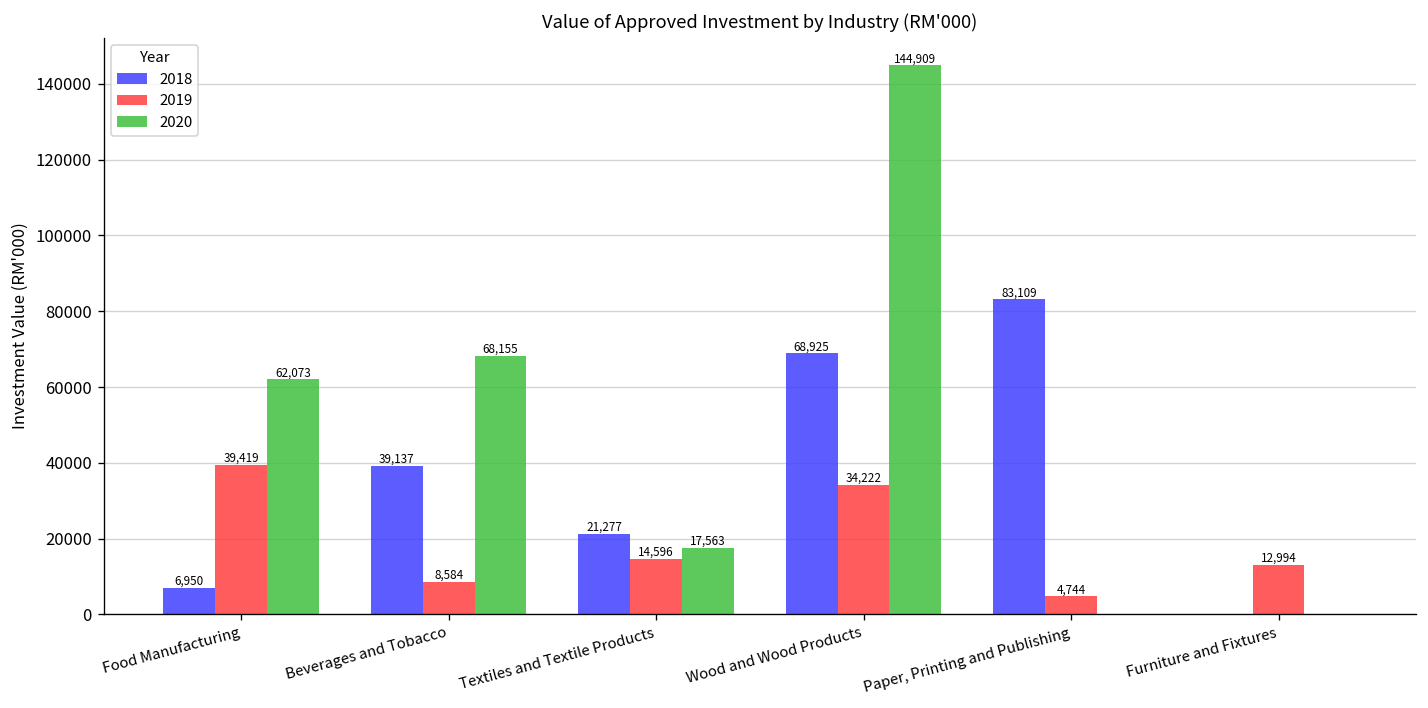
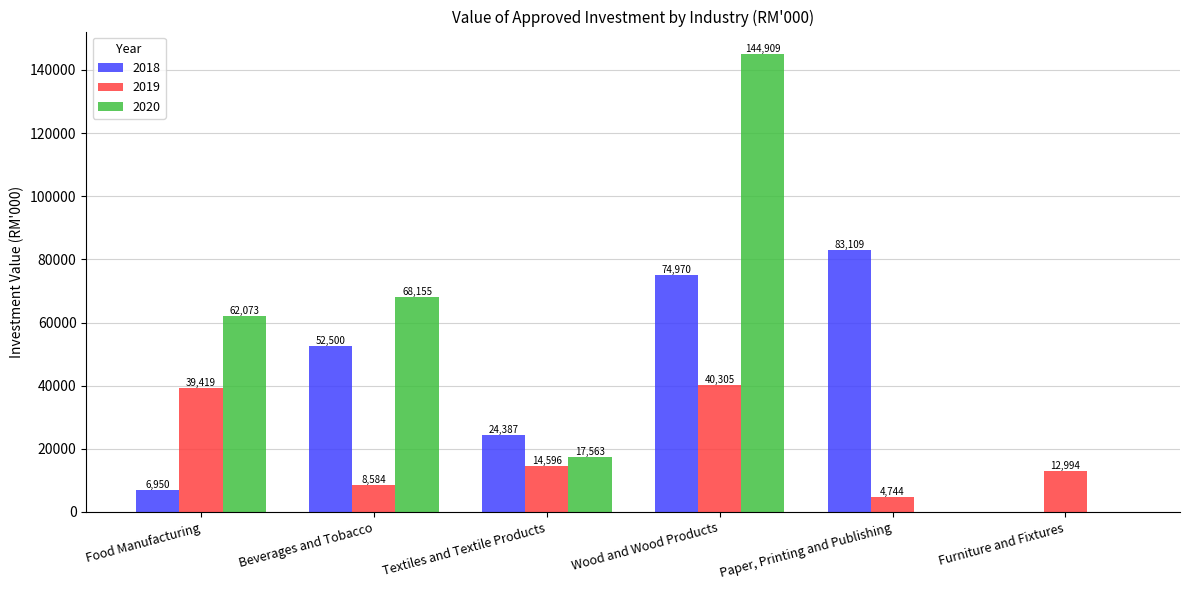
2018, Beverages and Tobacco: 39,137 -> 52,500
2018, Textiles and Textile Products: 21,277 -> 24,387
2018, Wood and Wood Products: 68,925 -> 74,970
2019, Wood and Wood Products: 34,222 -> 40,305
